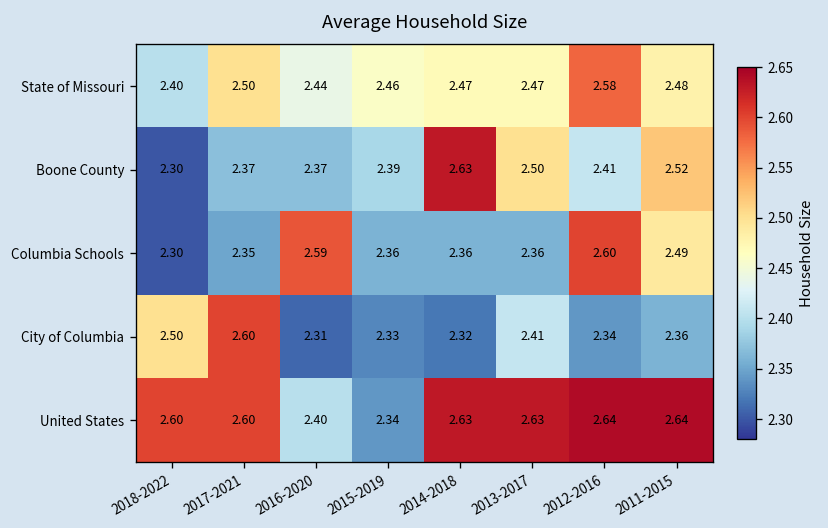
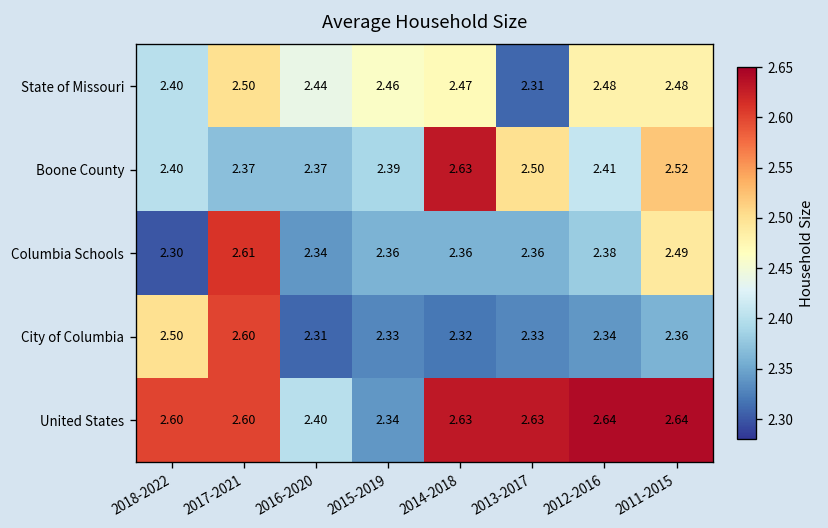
State of Missouri, 2013-2017: 2.47 -> 2.31
State of Missouri, 2012-2016: 2.58 -> 2.48
Boone County, 2018-2022: 2.30 -> 2.40
Columbia Schools, 2017-2021: 2.35 -> 2.61
Columbia Schools, 2016-2020: 2.59 -> 2.34
Columbia Schools, 2012-2016: 2.60 -> 2.38
City of Columbia, 2013-2017: 2.41 -> 2.33
